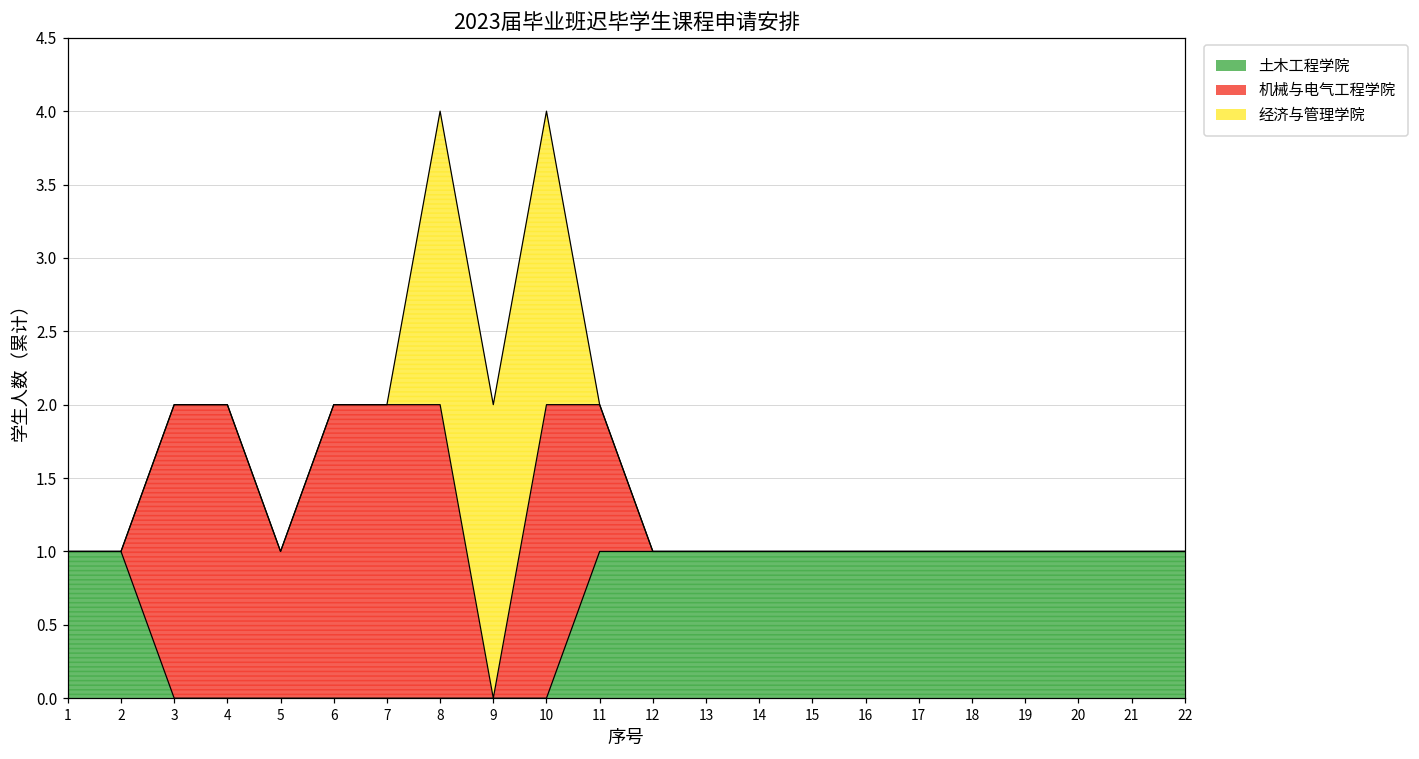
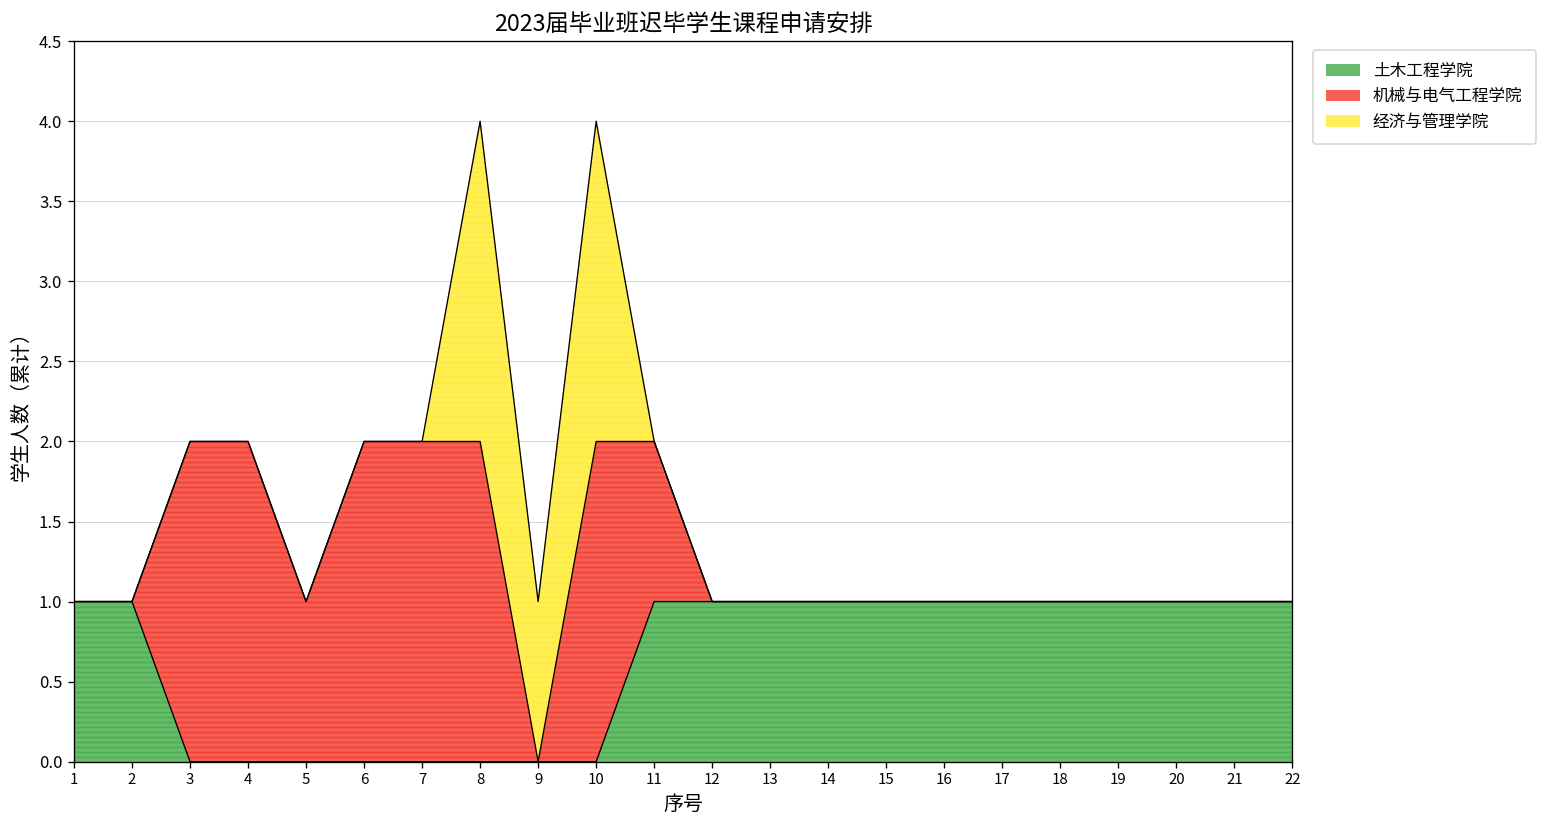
经济与管理学院, 9: 2 -> 1
